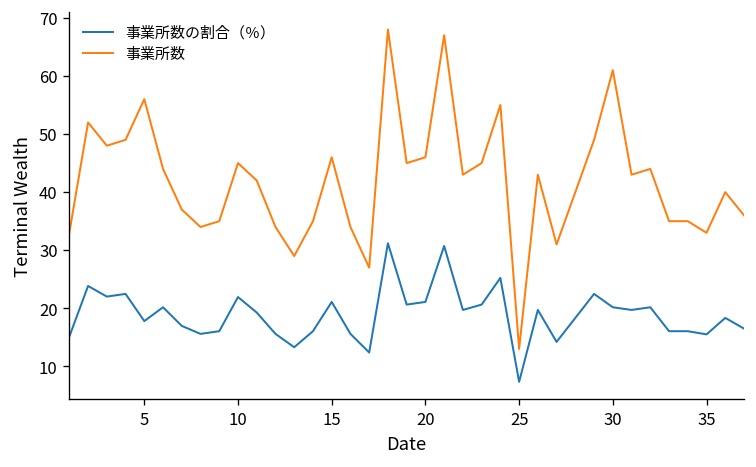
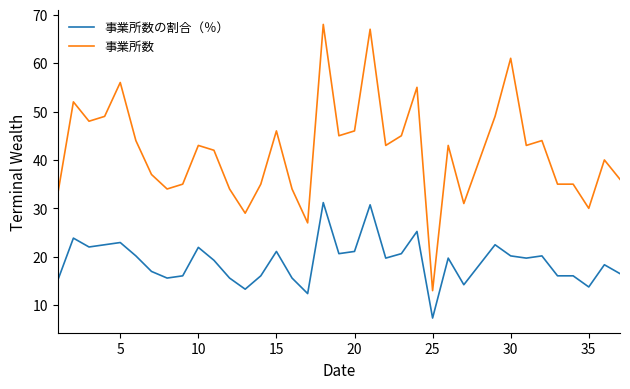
事業所数の割合（％）, 5: 18 -> 23
事業所数, 10: 45 -> 43
事業所数の割合（％）, 35: 16 -> 14
事業所数, 35: 33 -> 30
